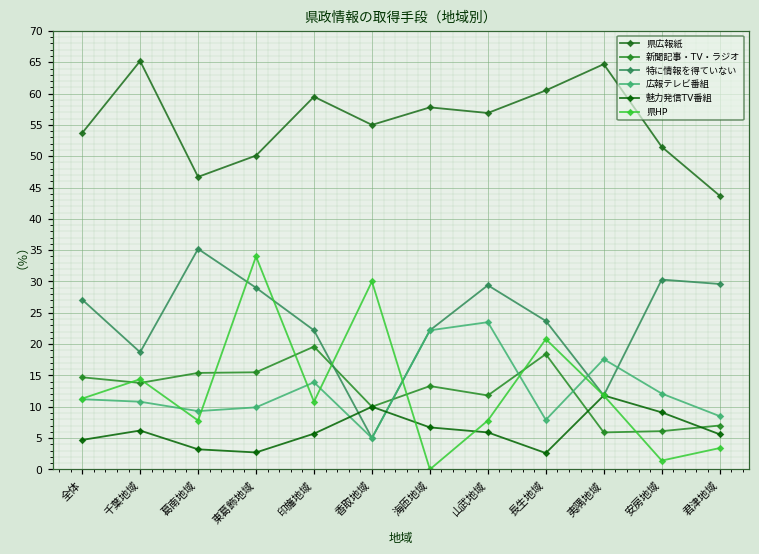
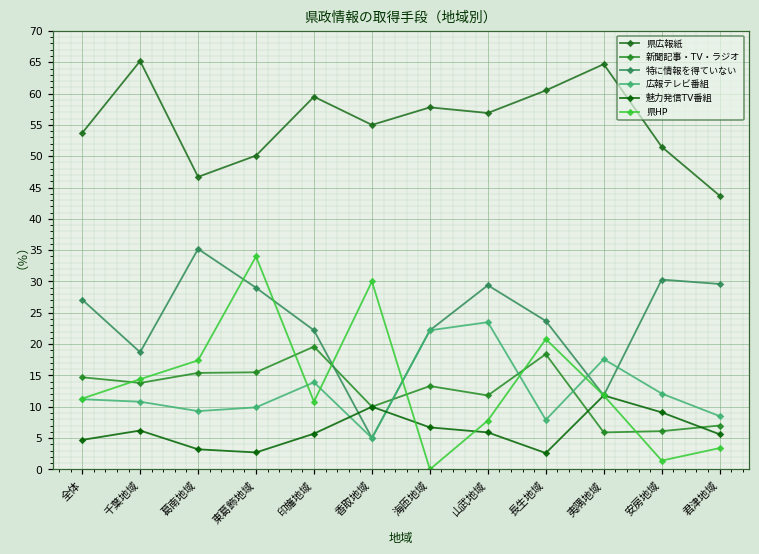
県HP, 葛南地域: 8 -> 17
